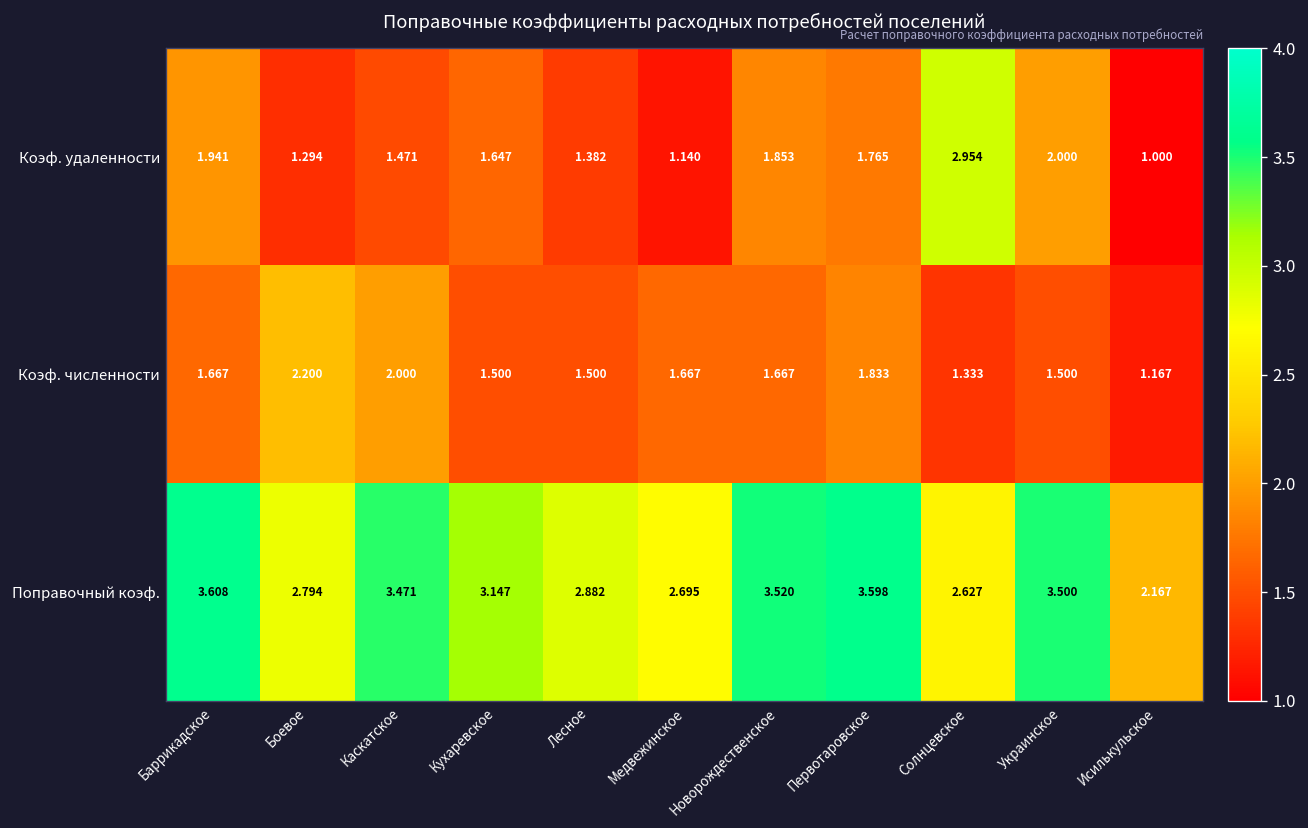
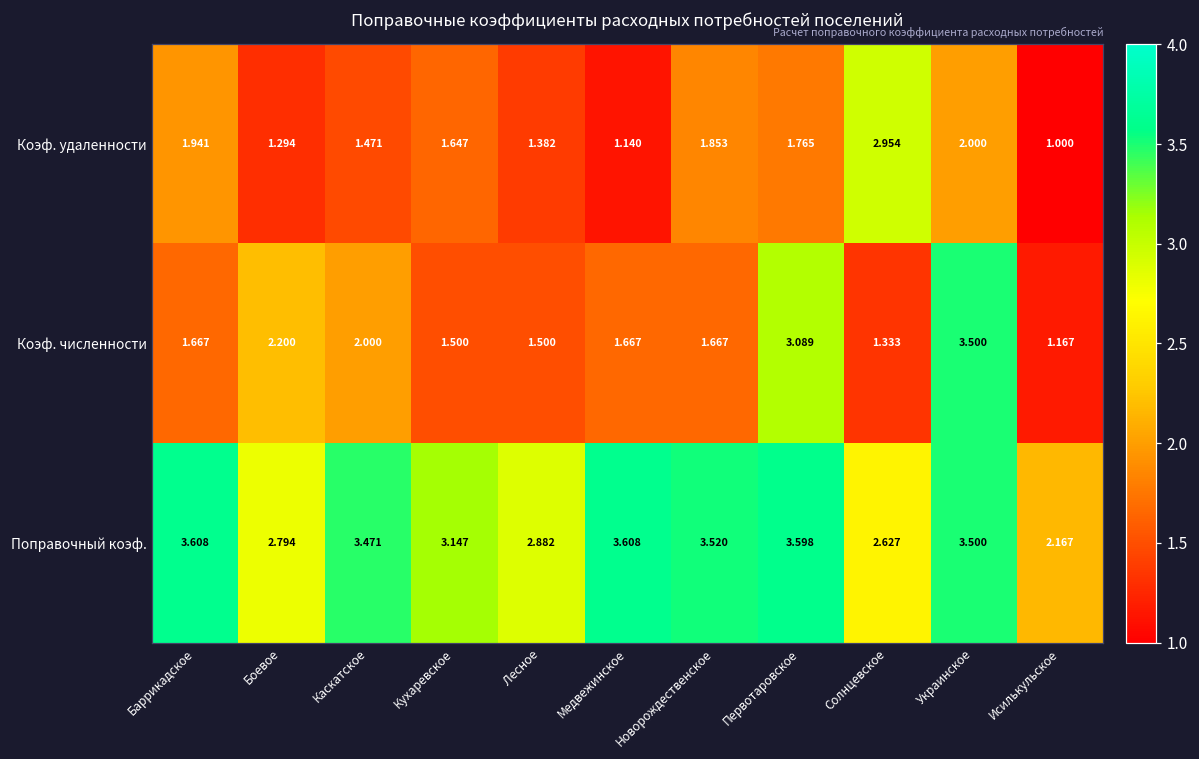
Коэф. численности, Первотаровское: 1.833 -> 3.089
Коэф. численности, Украинское: 1.500 -> 3.500
Поправочный коэф., Медвежинское: 2.695 -> 3.608
